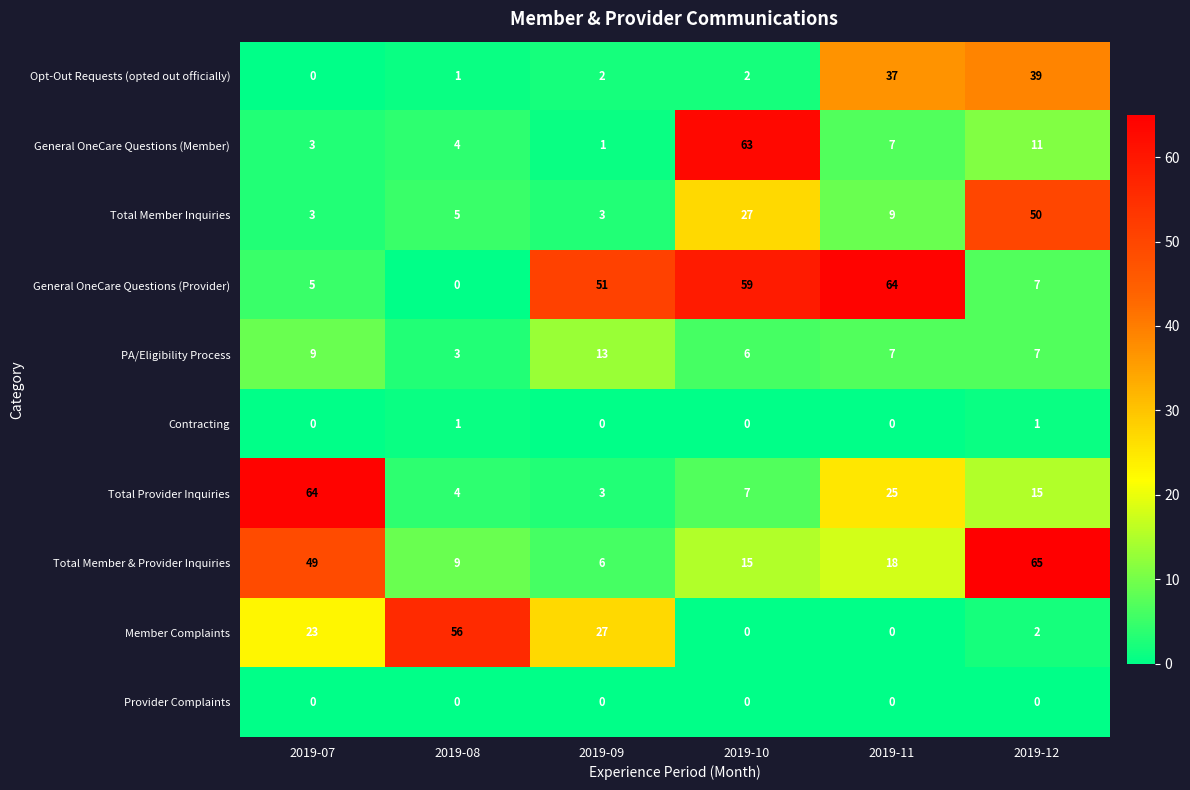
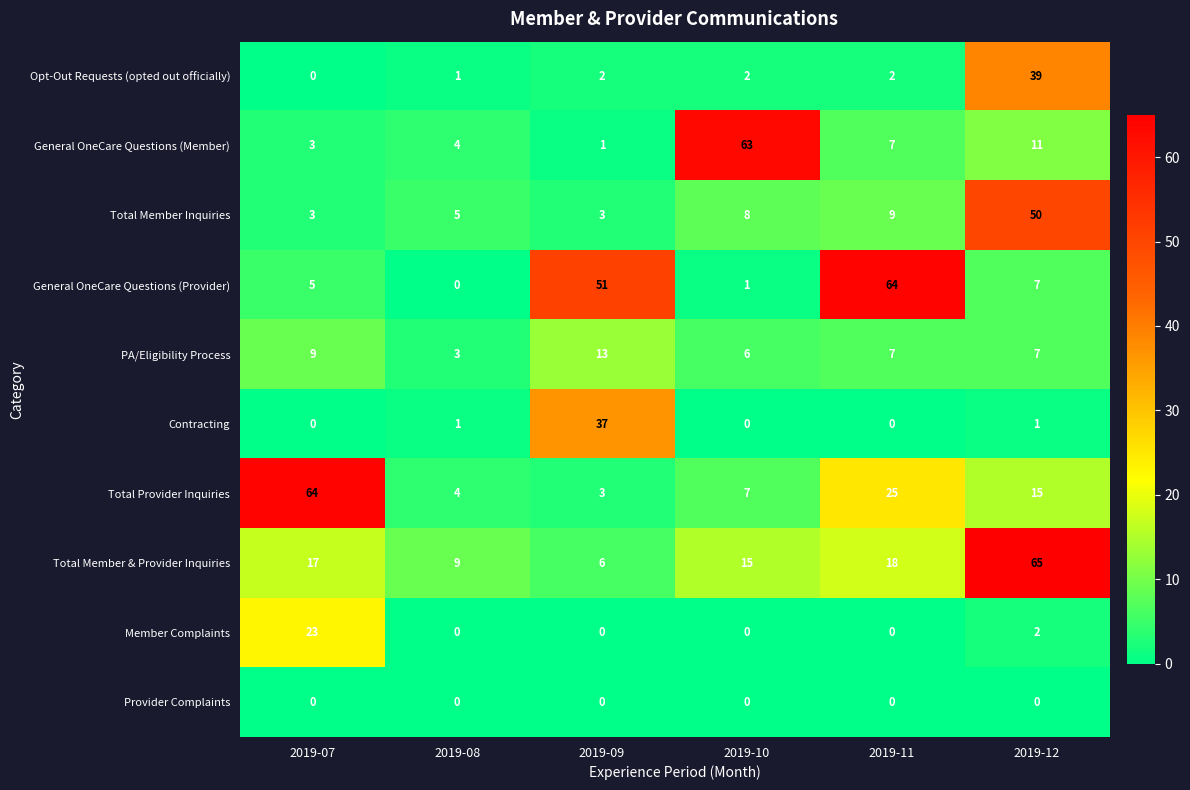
Opt-Out Requests (opted out officially), 2019-11: 37 -> 2
Total Member Inquiries, 2019-10: 27 -> 8
General OneCare Questions (Provider), 2019-10: 59 -> 1
Contracting, 2019-09: 0 -> 37
Total Member & Provider Inquiries, 2019-07: 49 -> 17
Member Complaints, 2019-08: 56 -> 0
Member Complaints, 2019-09: 27 -> 0
